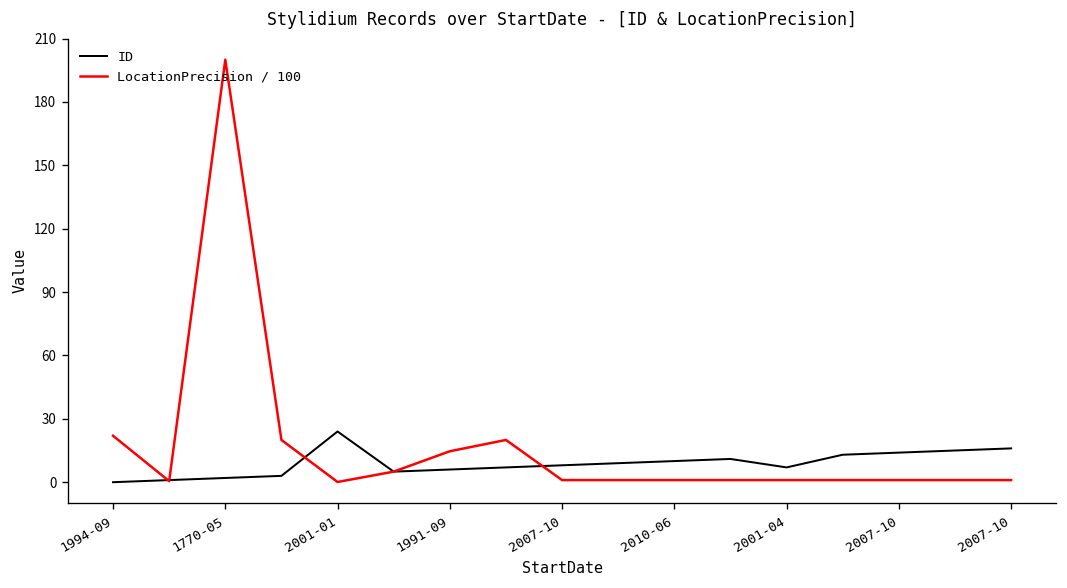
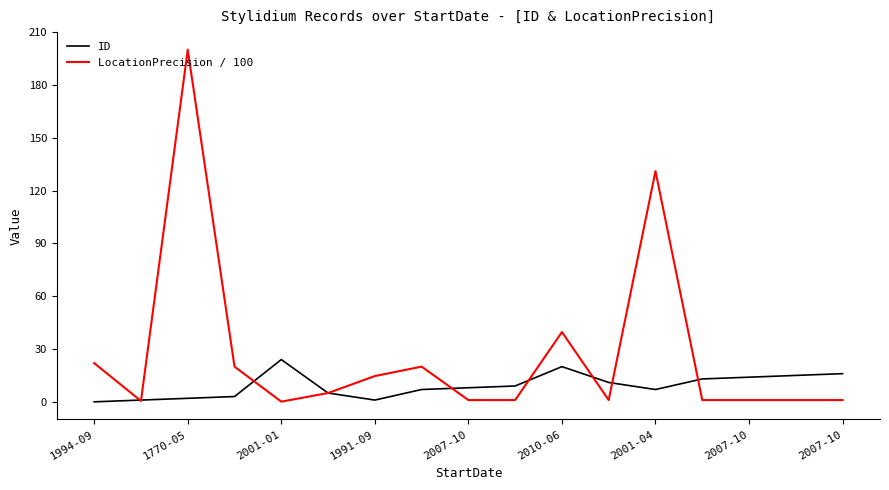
ID, 1991-09: 6 -> 1
ID, 2010-06: 10 -> 20
LocationPrecision / 100, 2010-06: 1 -> 40
LocationPrecision / 100, 2001-04: 1 -> 131
